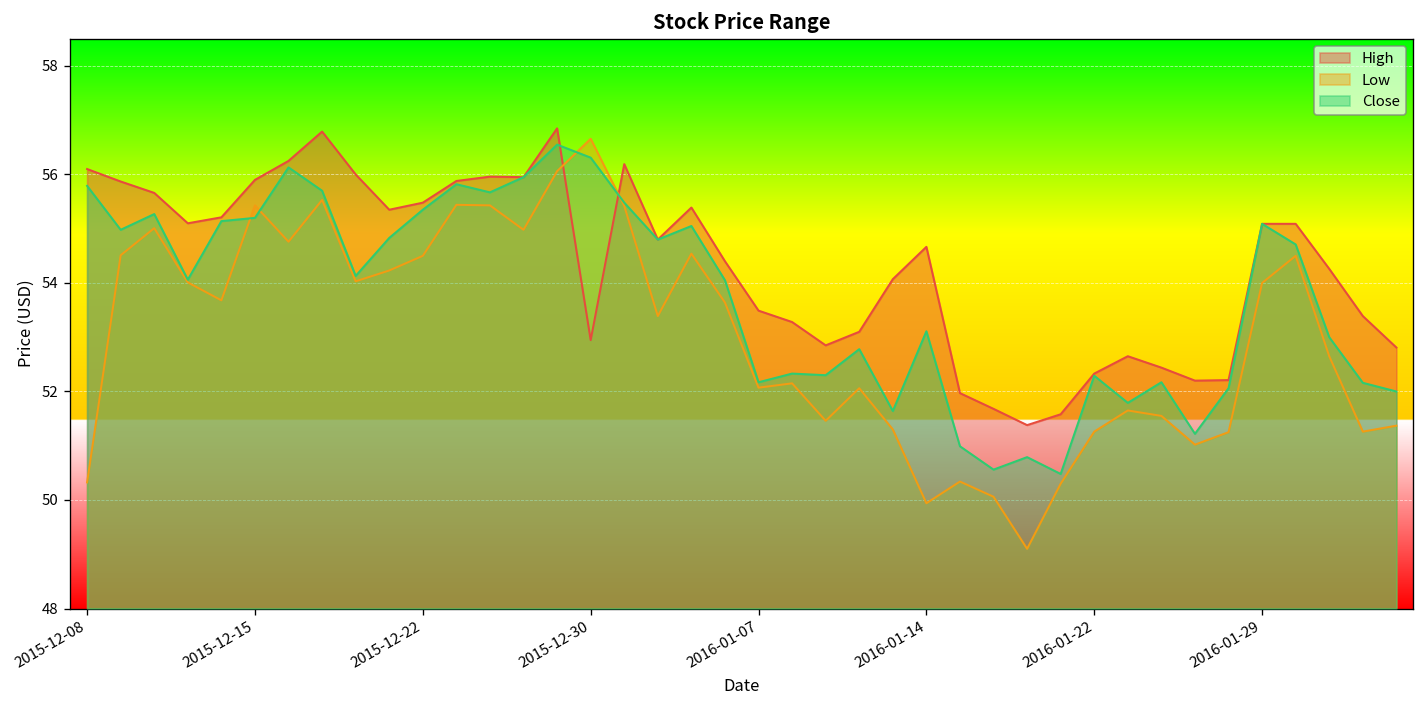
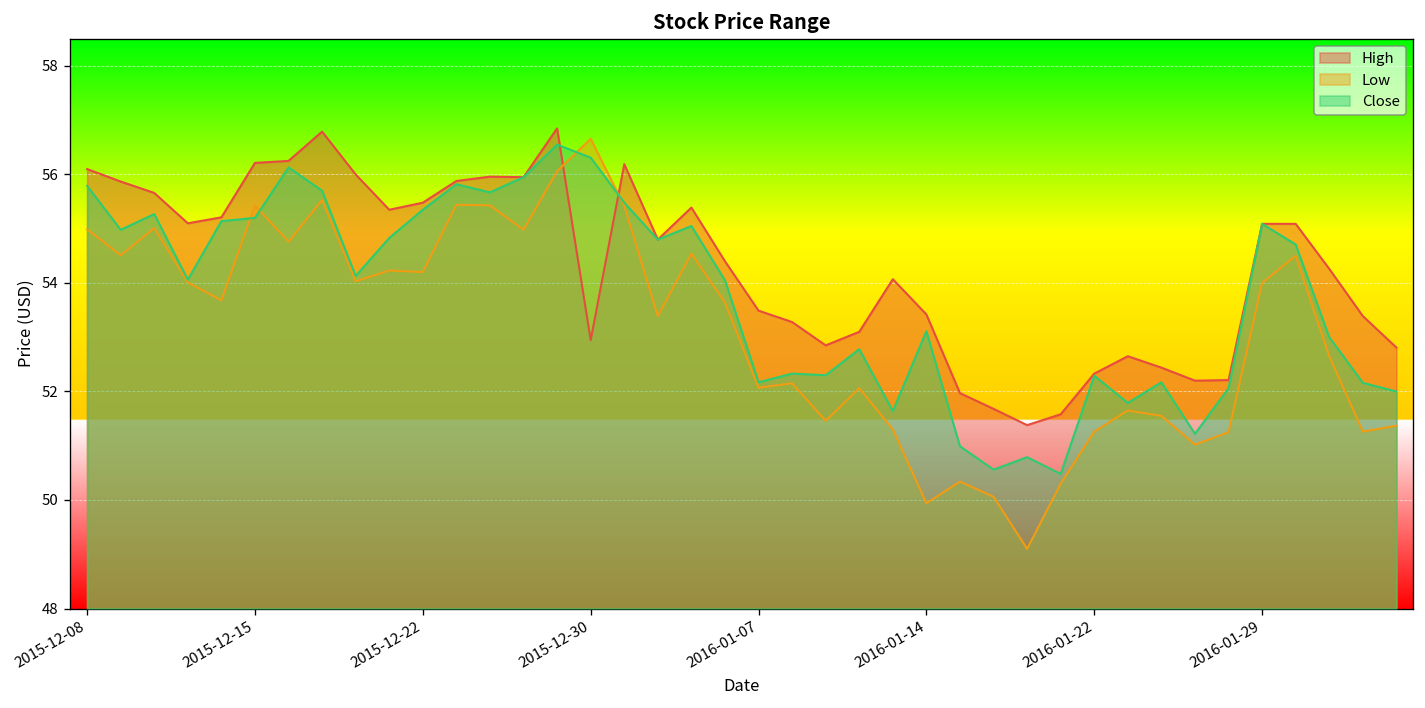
Low, 2015-12-08: 50.3 -> 55.0
High, 2015-12-15: 55.9 -> 56.2
Low, 2015-12-22: 54.5 -> 54.2
High, 2016-01-14: 54.7 -> 53.4
